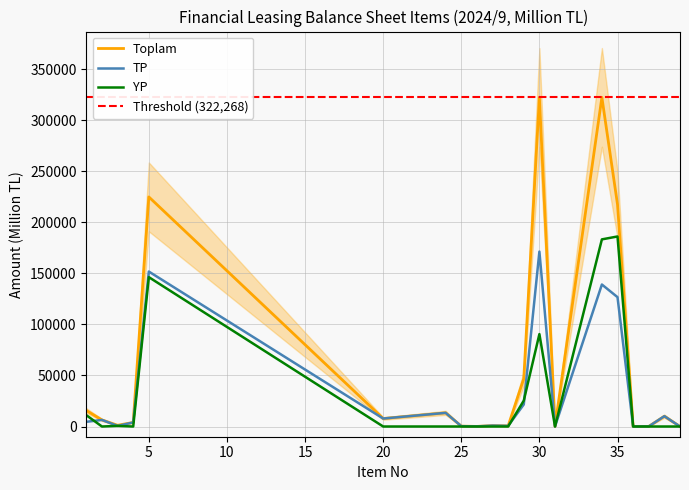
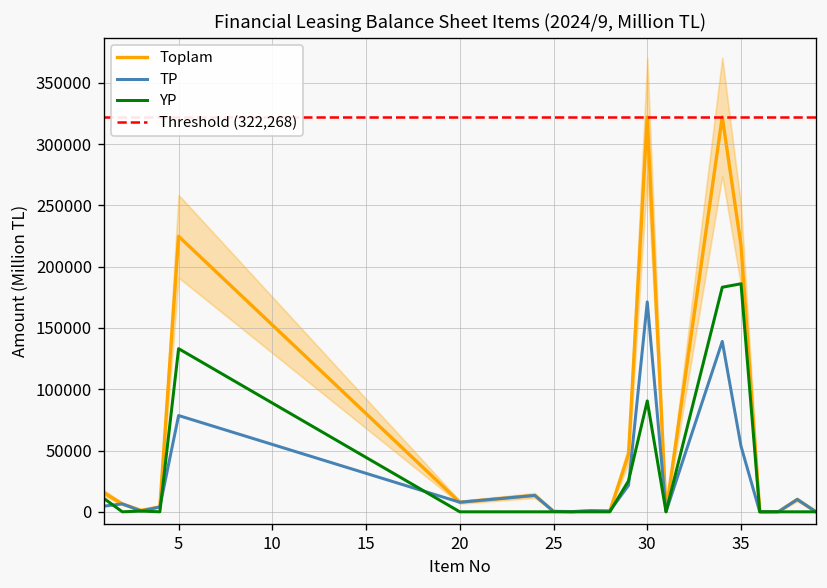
TP, 5: 152000 -> 79000
YP, 5: 146000 -> 133000
TP, 35: 127000 -> 54000
